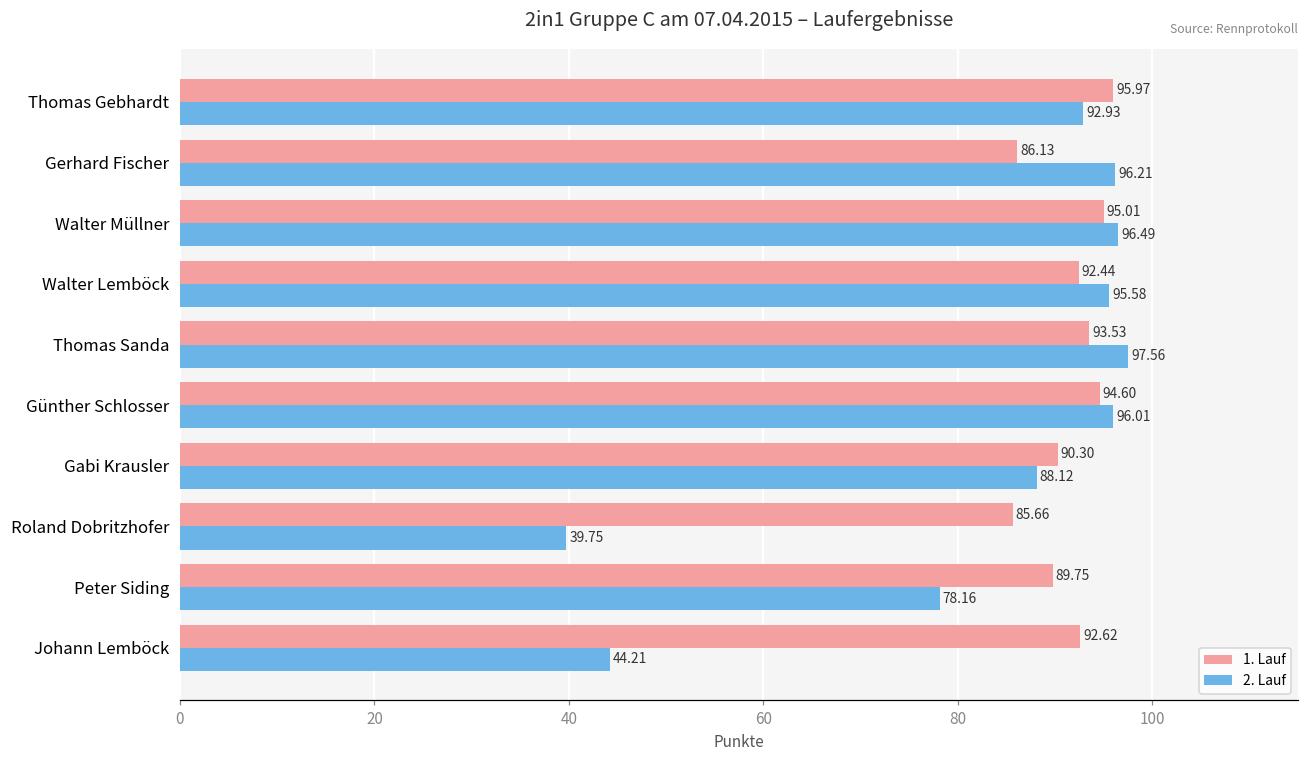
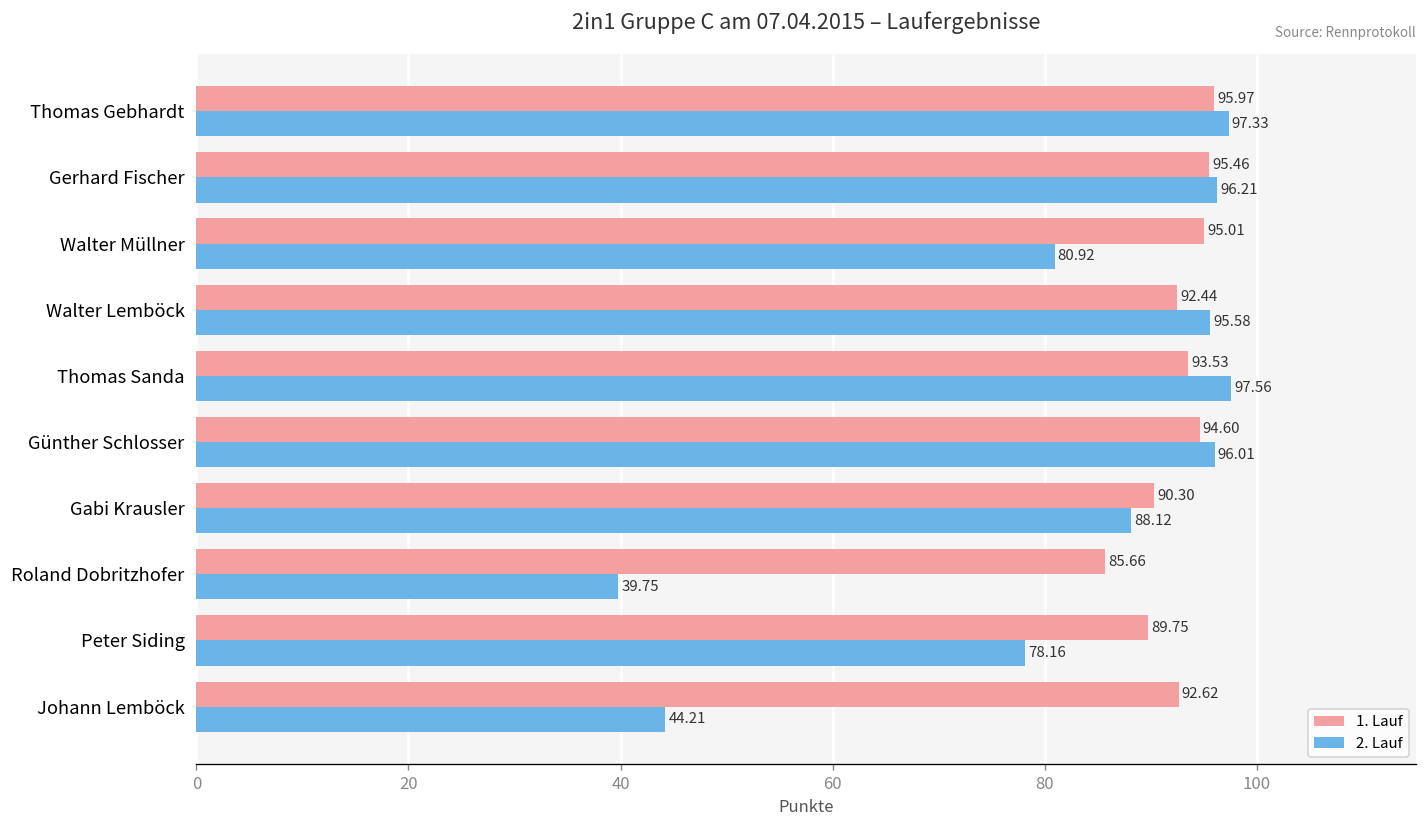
2. Lauf, Thomas Gebhardt: 92.93 -> 97.33
1. Lauf, Gerhard Fischer: 86.13 -> 95.46
2. Lauf, Walter Müllner: 96.49 -> 80.92
